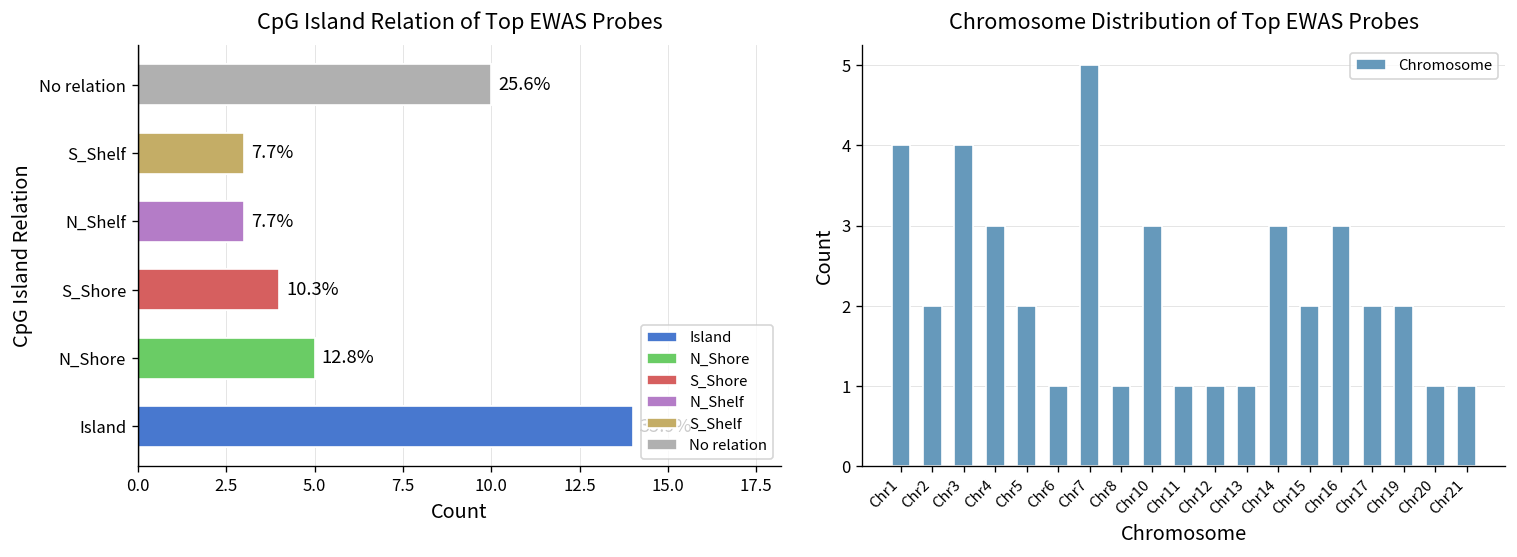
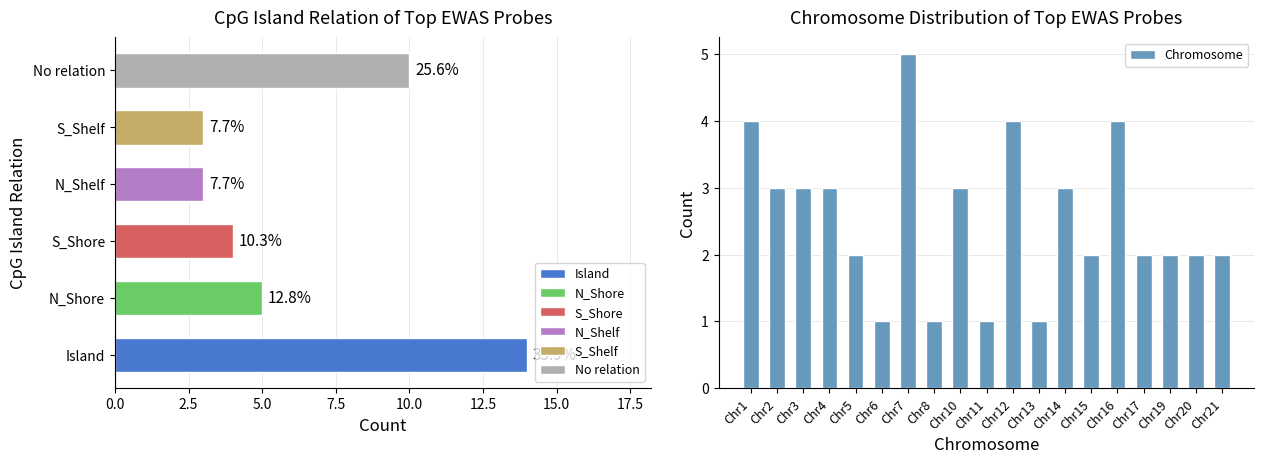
Chromosome Distribution of Top EWAS Probes, Chr2: 2 -> 3
Chromosome Distribution of Top EWAS Probes, Chr3: 4 -> 3
Chromosome Distribution of Top EWAS Probes, Chr12: 1 -> 4
Chromosome Distribution of Top EWAS Probes, Chr16: 3 -> 4
Chromosome Distribution of Top EWAS Probes, Chr20: 1 -> 2
Chromosome Distribution of Top EWAS Probes, Chr21: 1 -> 2
